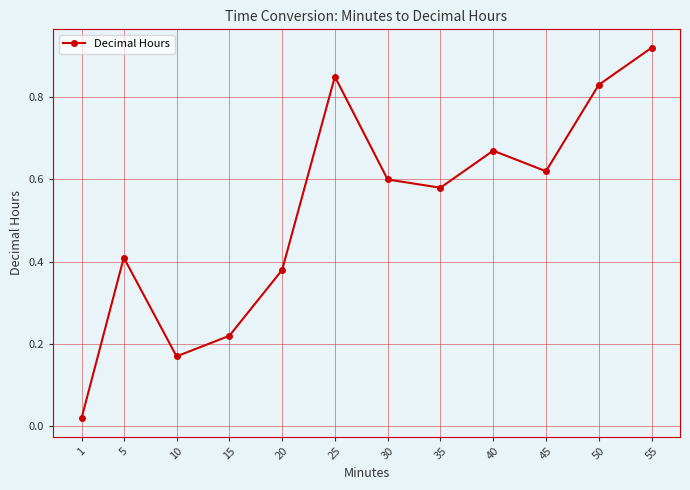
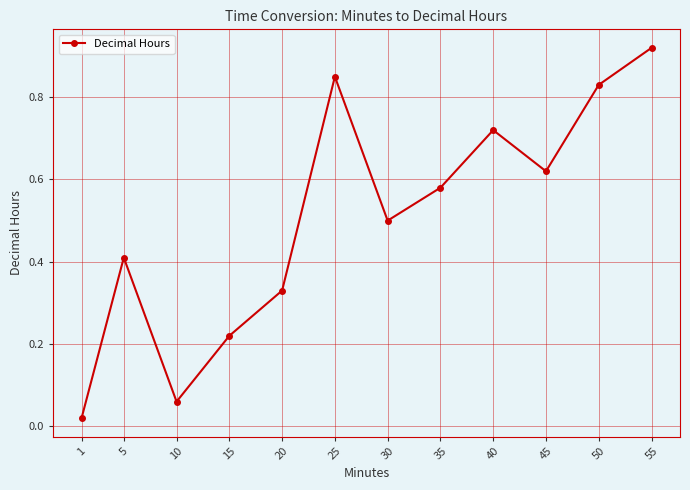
10: 0.17 -> 0.06
20: 0.38 -> 0.33
30: 0.6 -> 0.5
40: 0.67 -> 0.72
